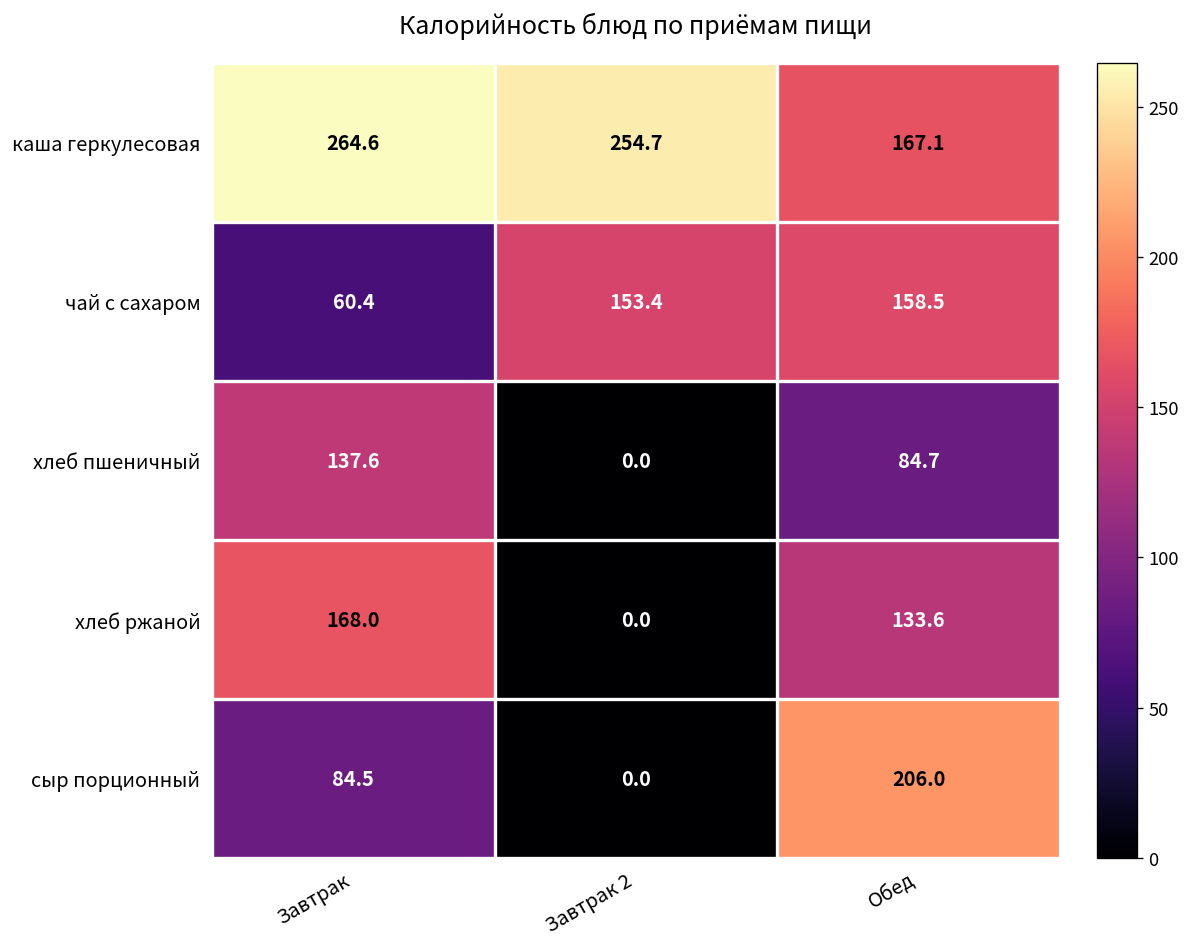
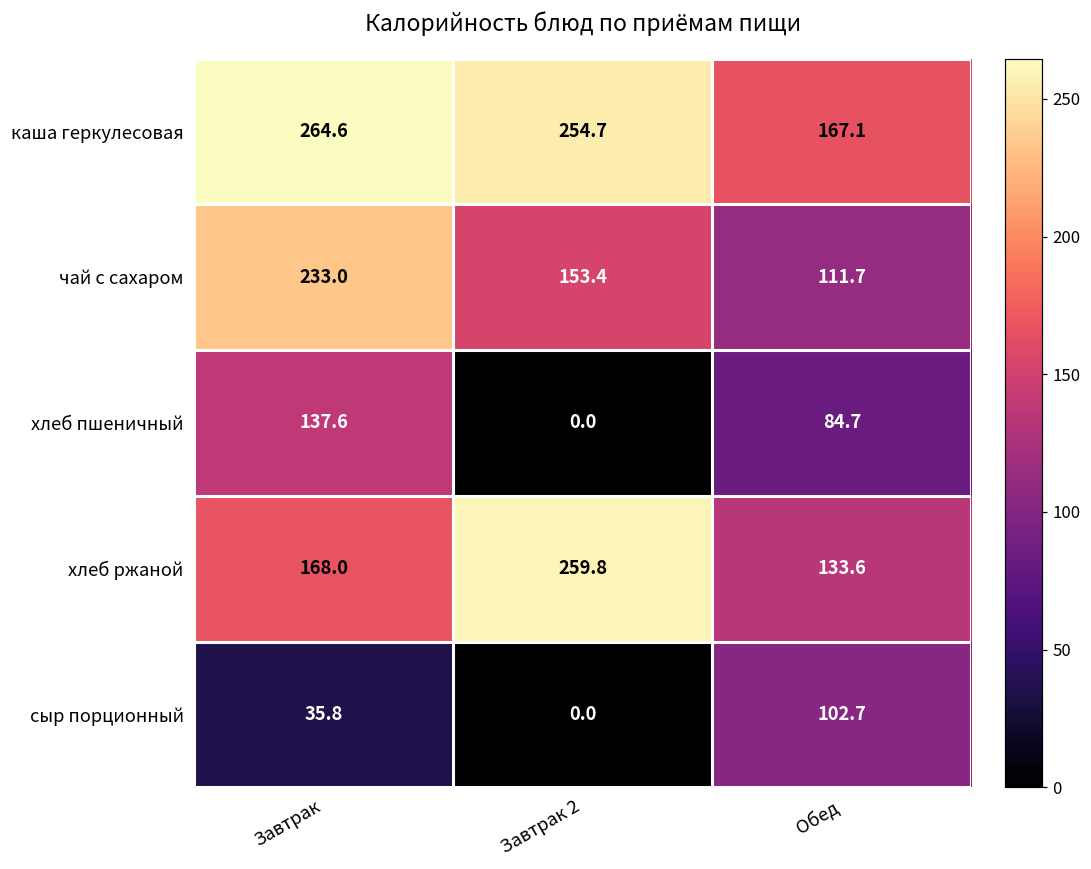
чай с сахаром, Завтрак: 60.4 -> 233.0
чай с сахаром, Обед: 158.5 -> 111.7
хлеб ржаной, Завтрак 2: 0.0 -> 259.8
сыр порционный, Завтрак: 84.5 -> 35.8
сыр порционный, Обед: 206.0 -> 102.7
